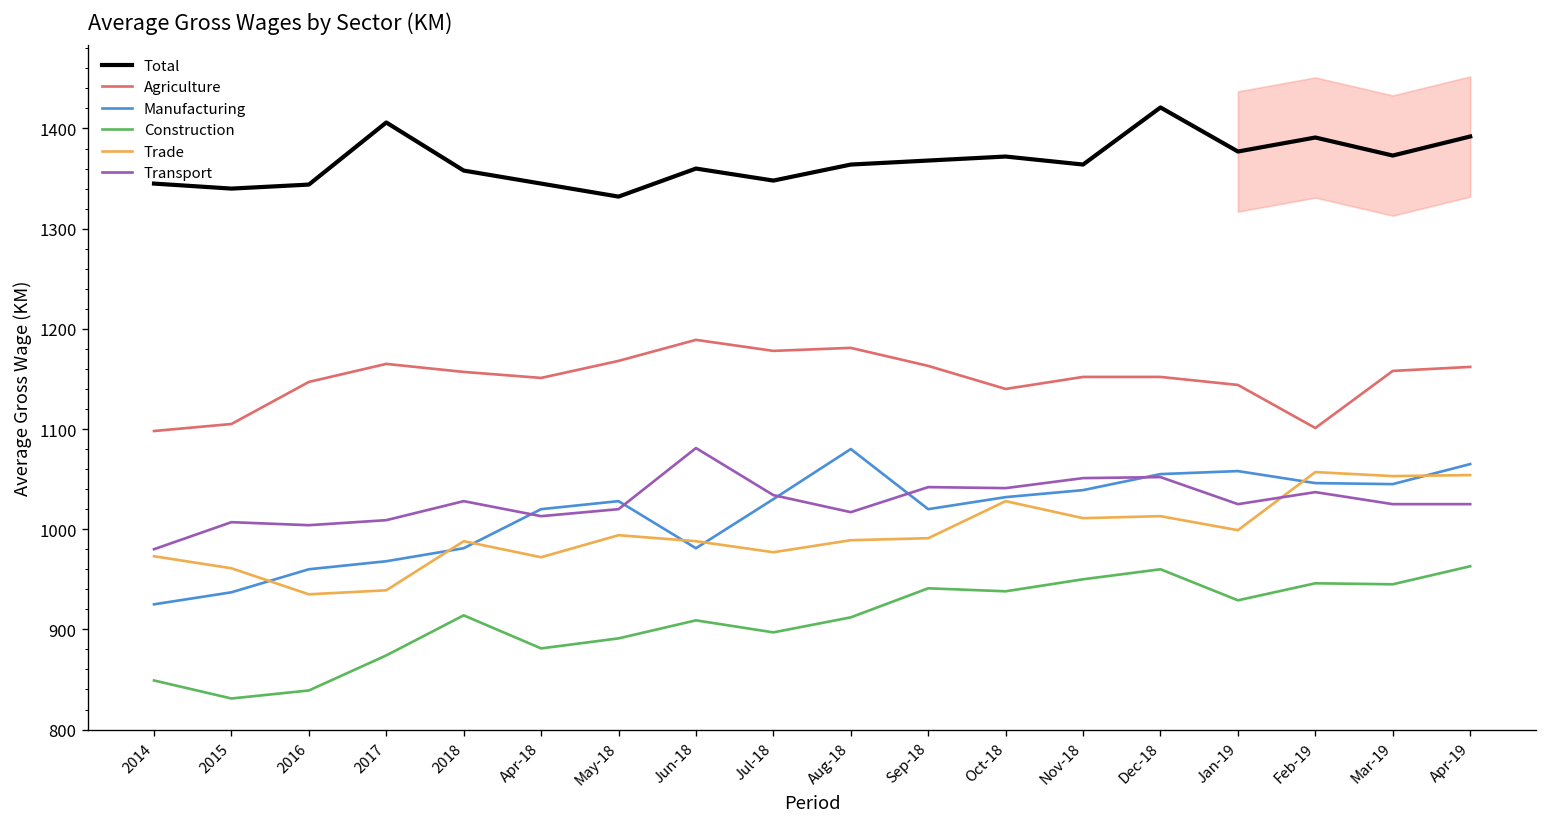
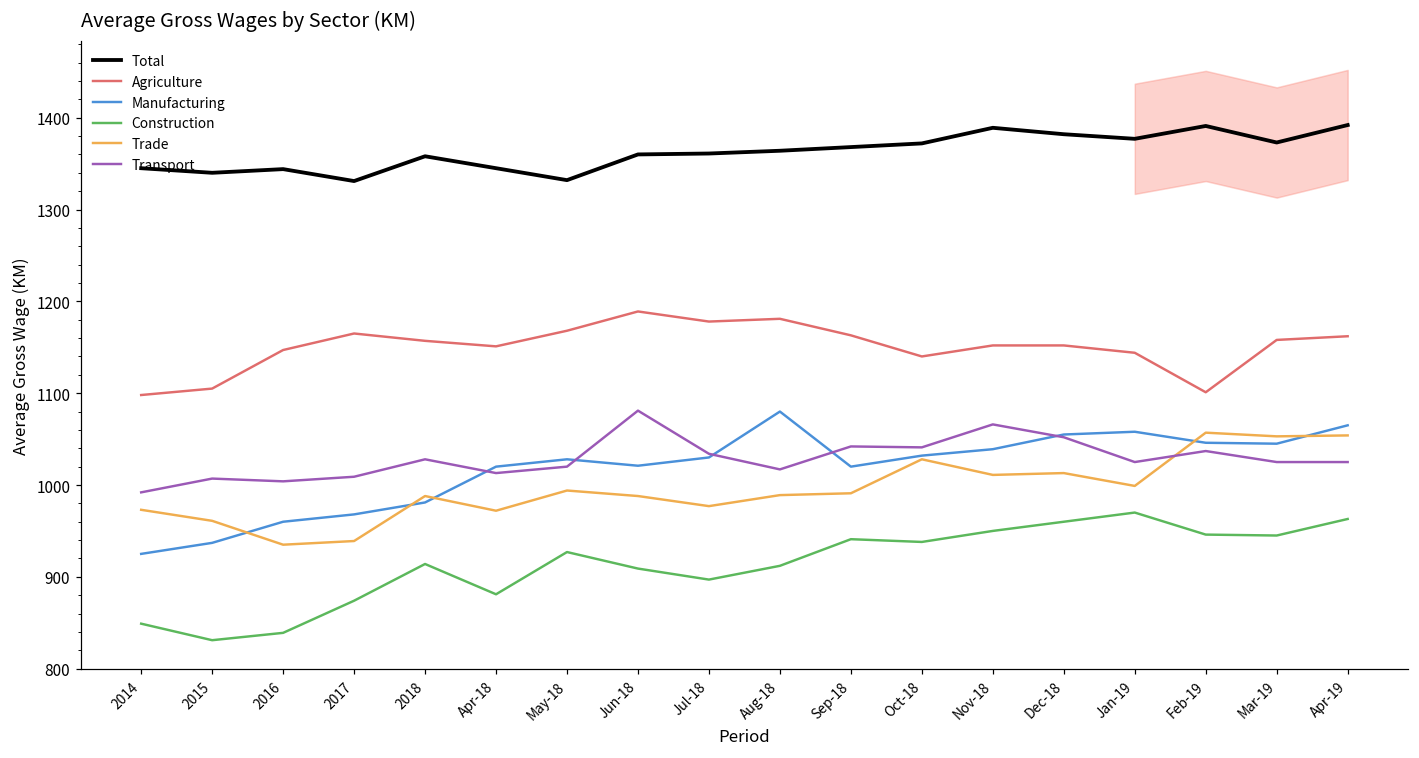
Transport, 2014: 980 -> 990
Total, 2017: 1410 -> 1330
Construction, May-18: 890 -> 930
Manufacturing, Jun-18: 980 -> 1020
Total, Jul-18: 1350 -> 1360
Total, Nov-18: 1360 -> 1390
Transport, Nov-18: 1050 -> 1070
Total, Dec-18: 1420 -> 1380
Construction, Jan-19: 930 -> 970
